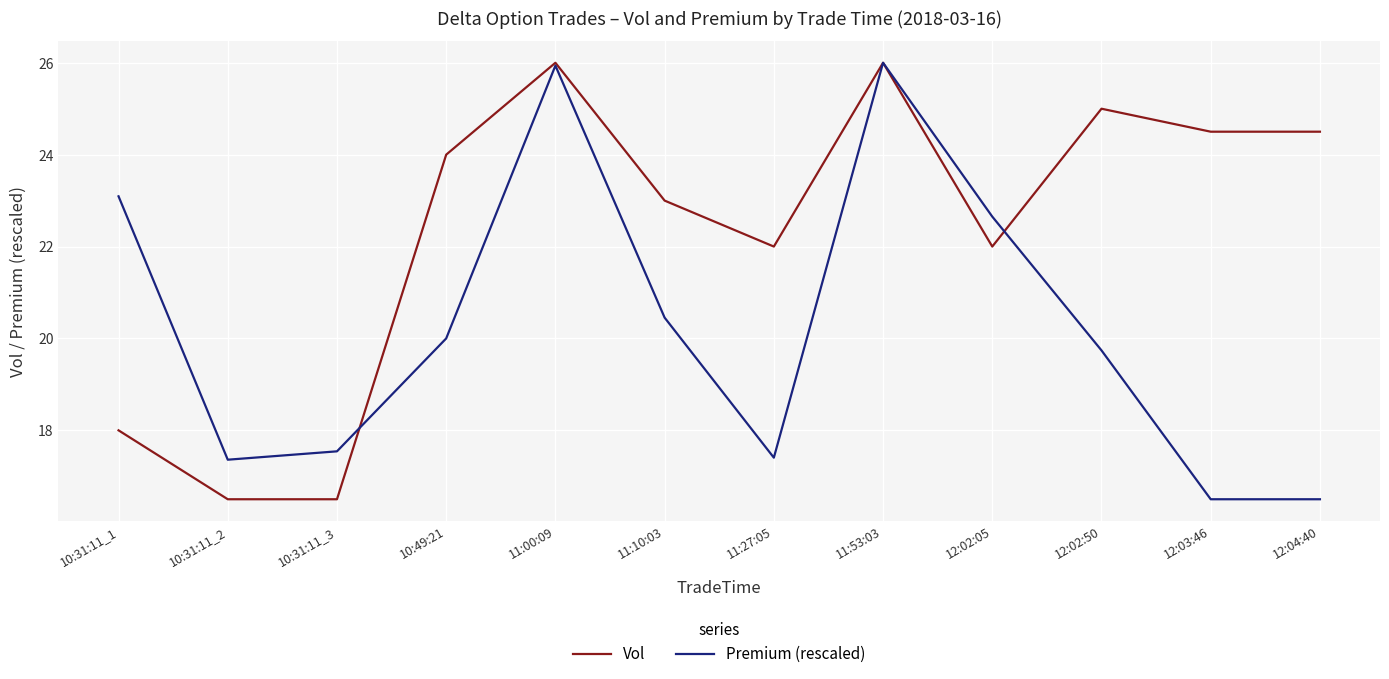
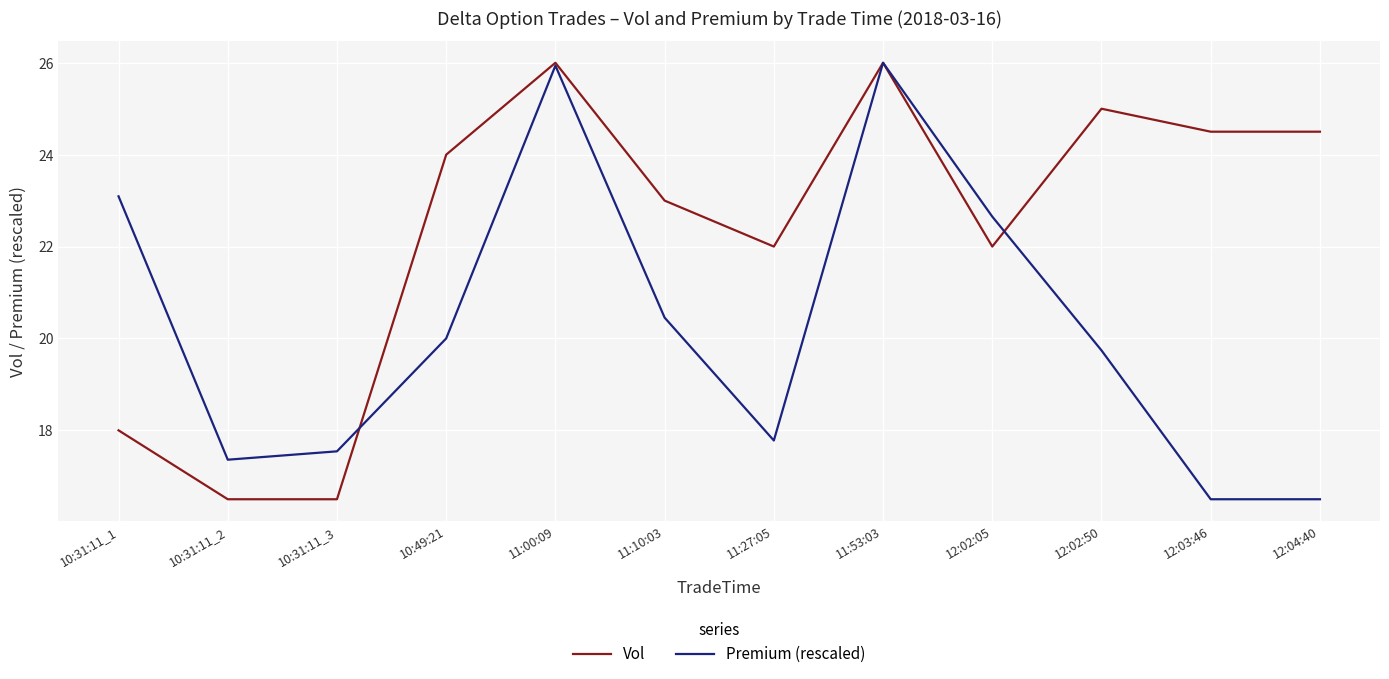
Premium (rescaled), 11:27:05: 17.4 -> 17.8
